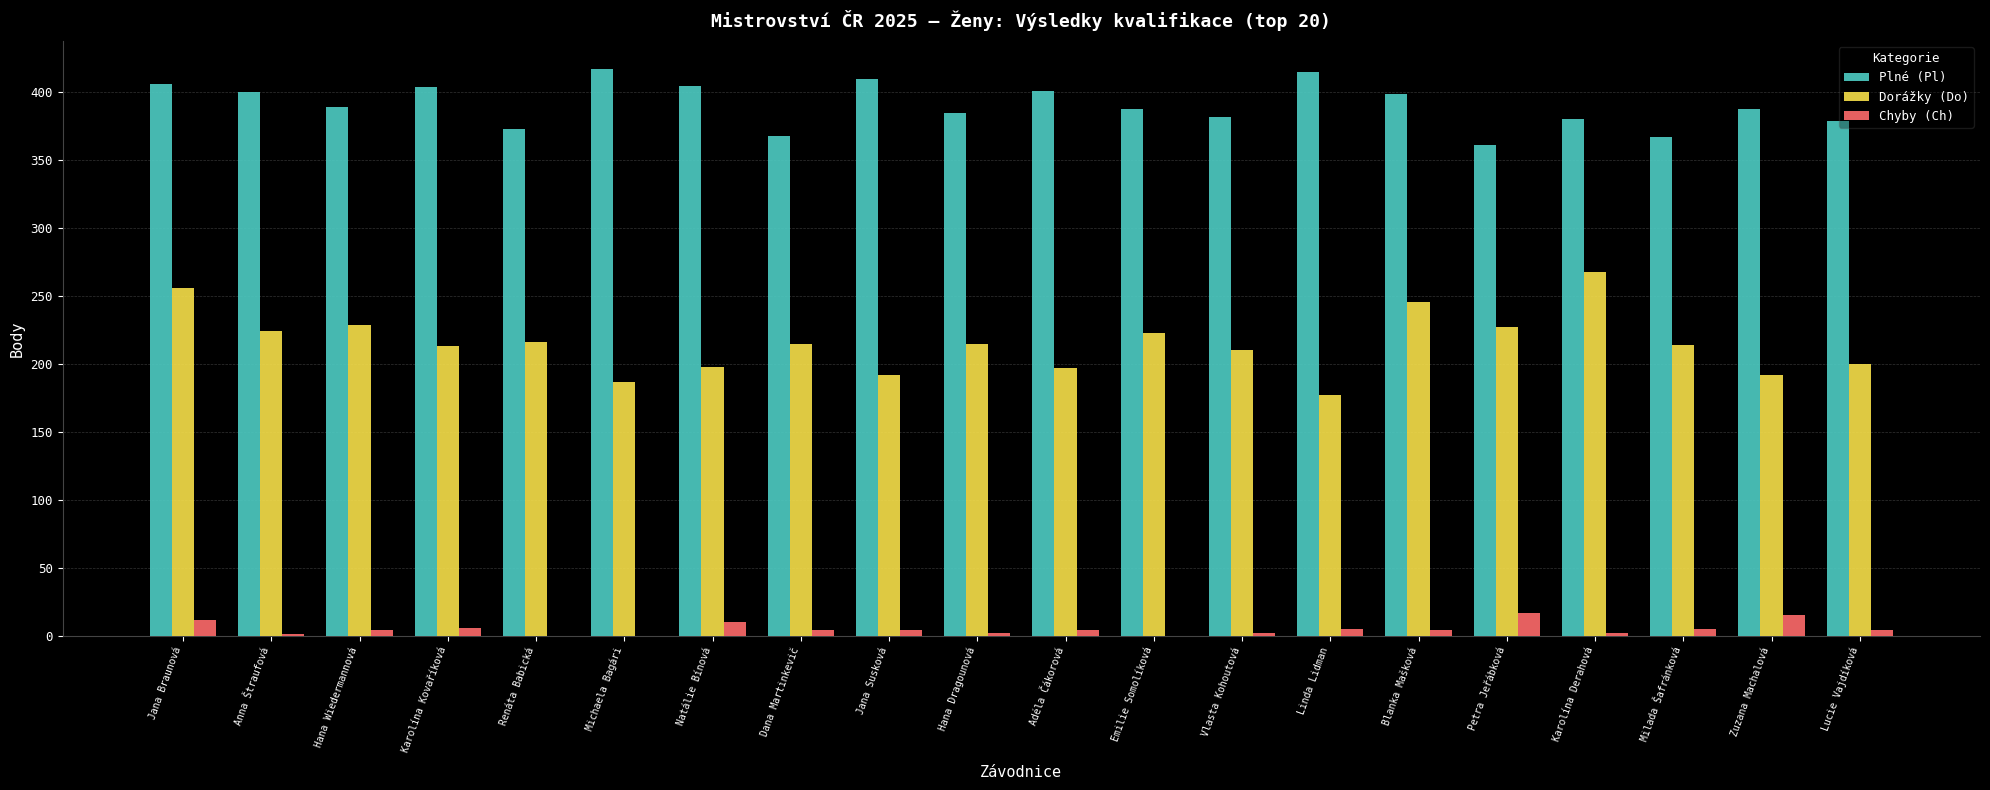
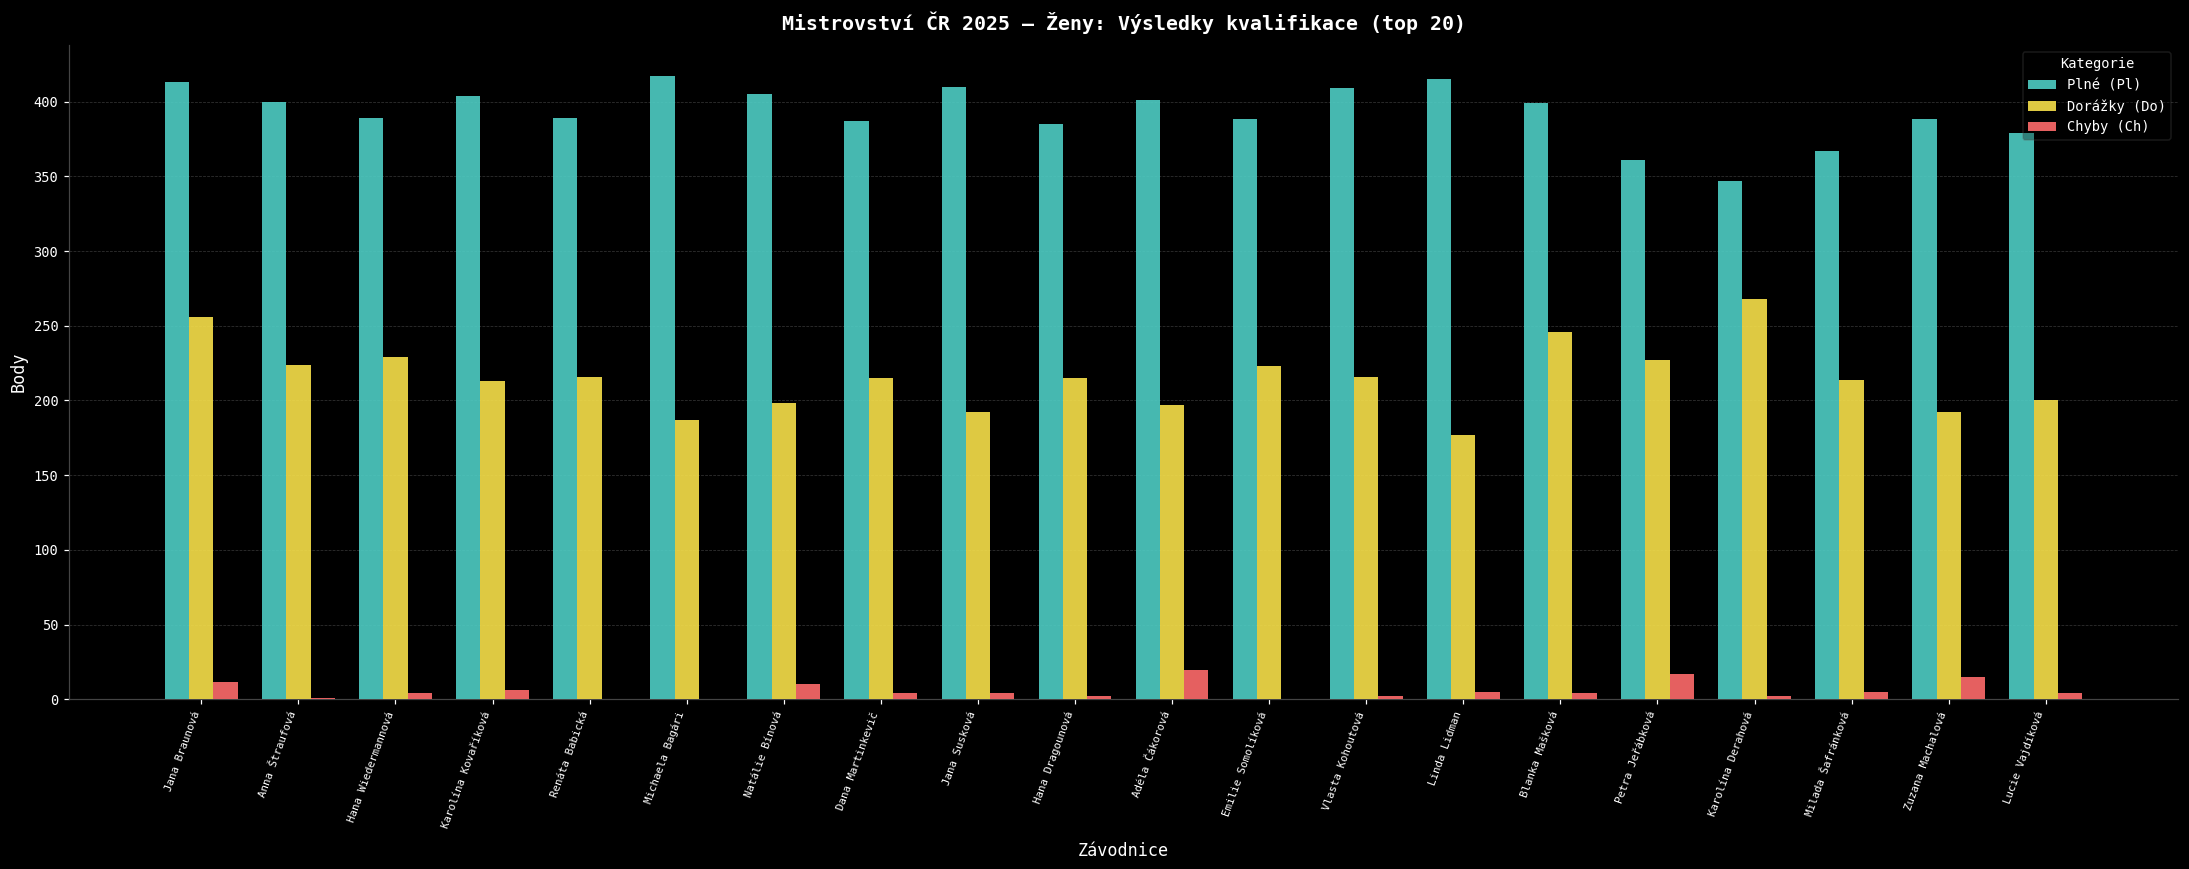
Plné (Pl), Jana Braunová: 406 -> 413
Plné (Pl), Renáta Babická: 373 -> 389
Plné (Pl), Dana Martinkevič: 368 -> 387
Chyby (Ch), Adéla Čákorová: 4 -> 20
Plné (Pl), Vlasta Kohoutová: 382 -> 409
Dorážky (Do), Vlasta Kohoutová: 210 -> 216
Plné (Pl), Karolína Derahová: 380 -> 347
